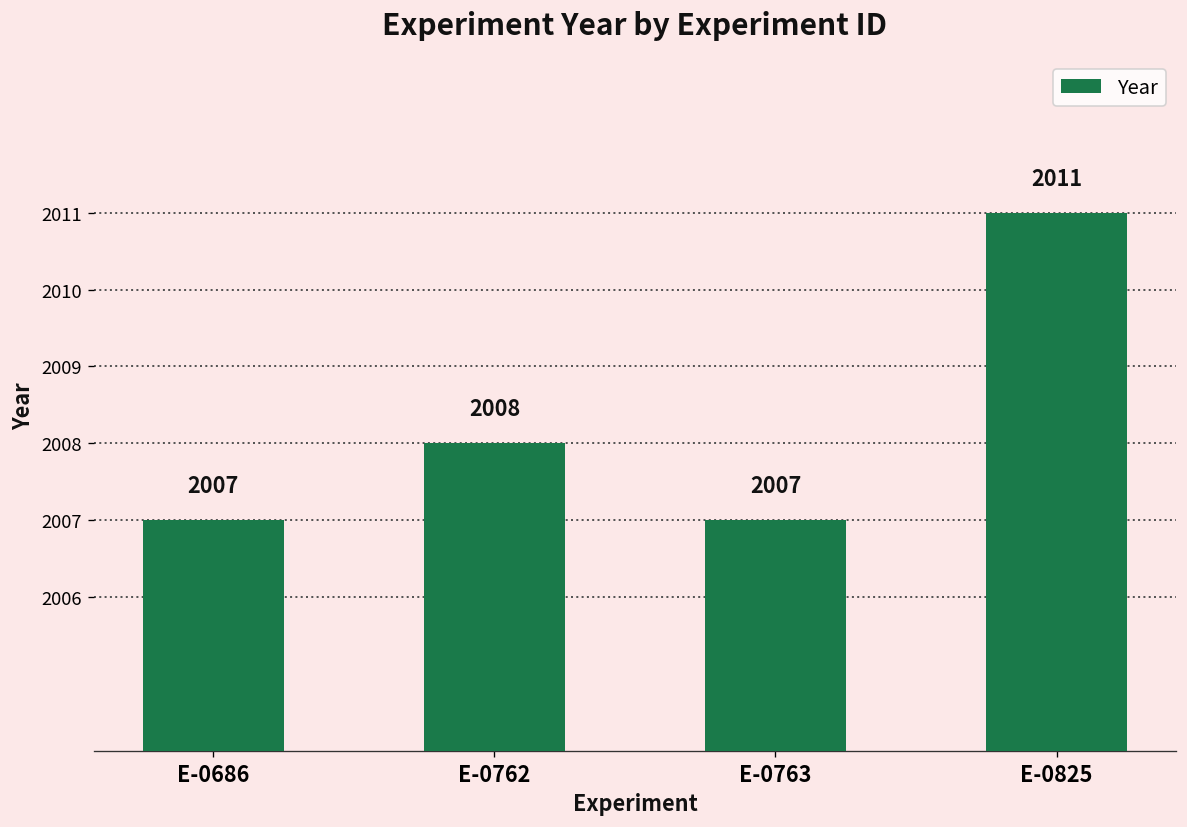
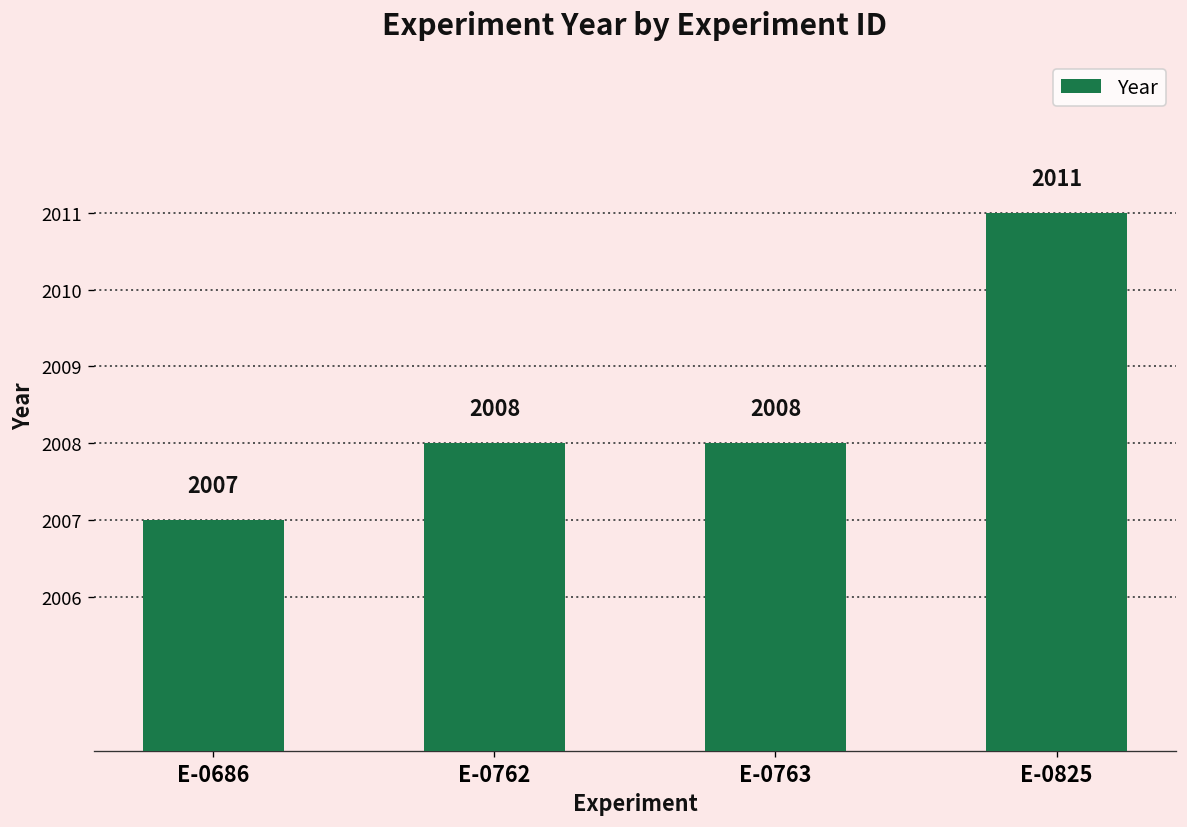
E-0763: 2007 -> 2008
